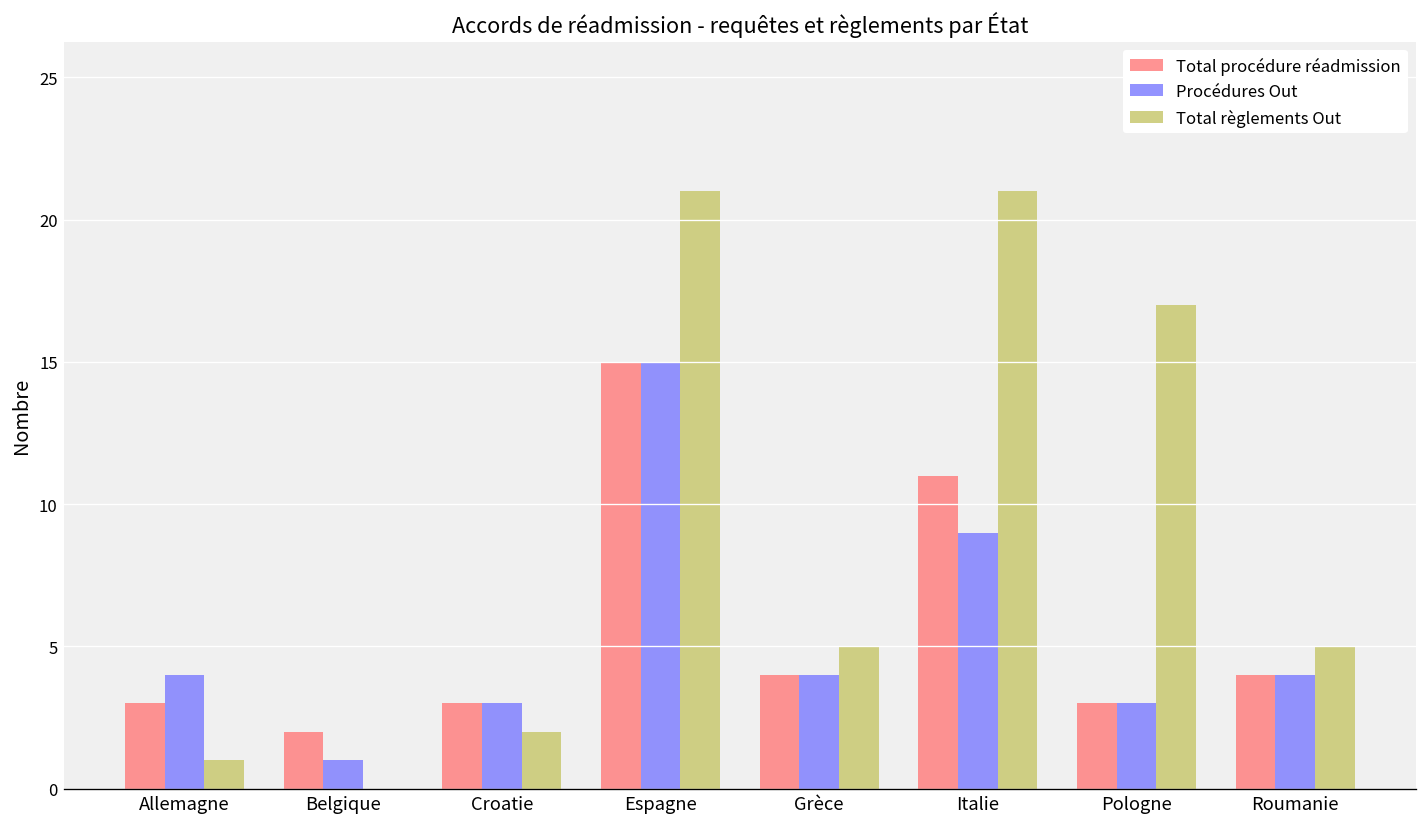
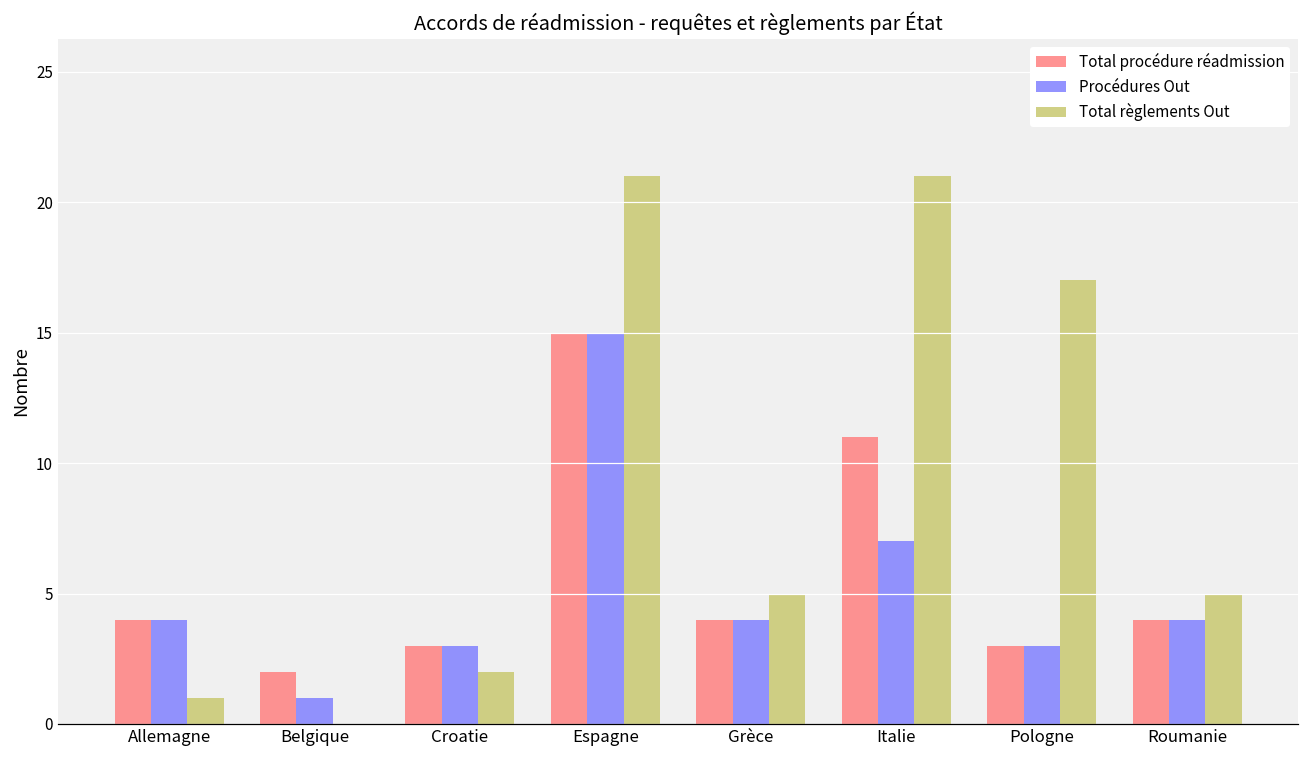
Total procédure réadmission, Allemagne: 3 -> 4
Procédures Out, Italie: 9 -> 7
